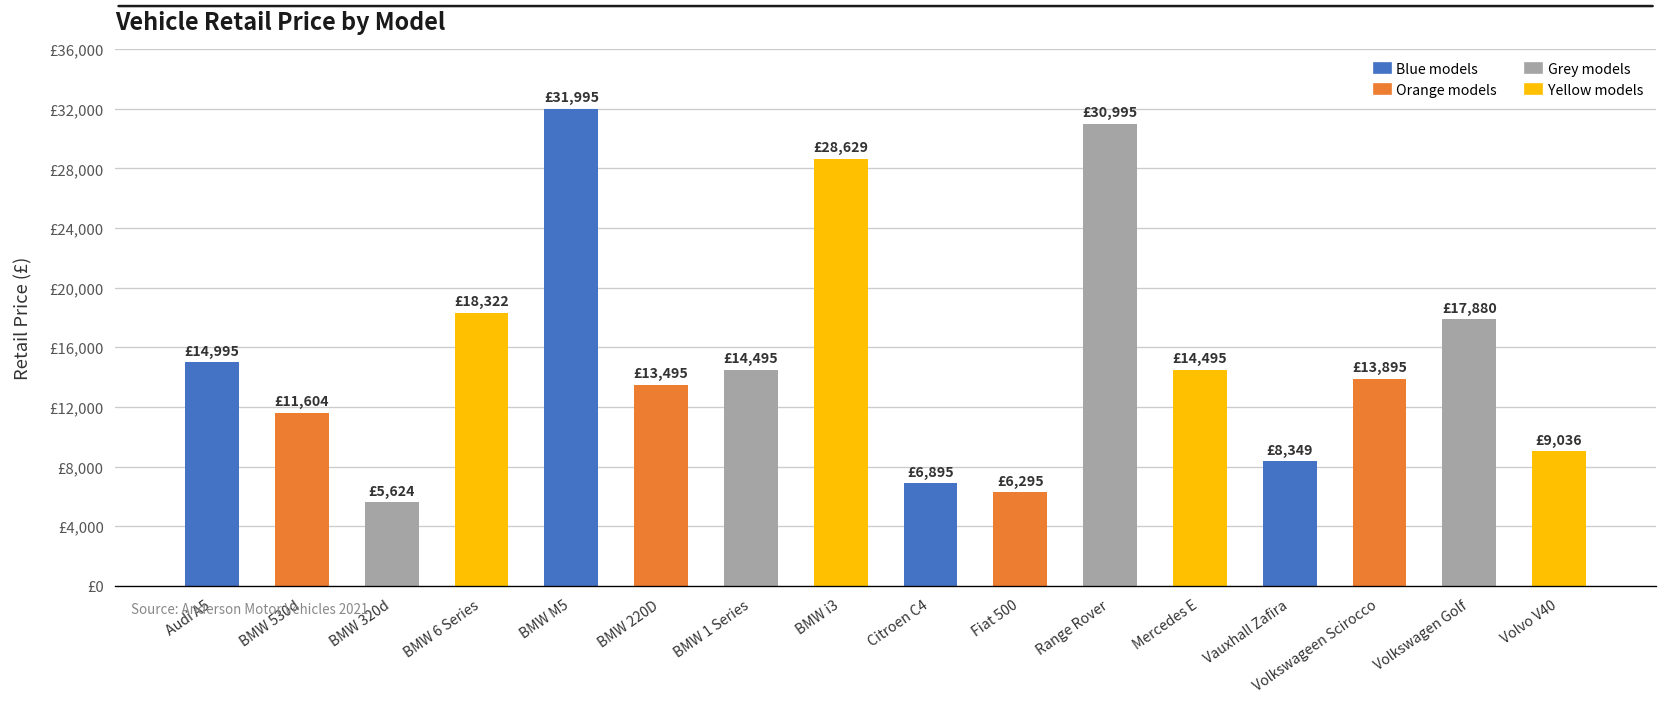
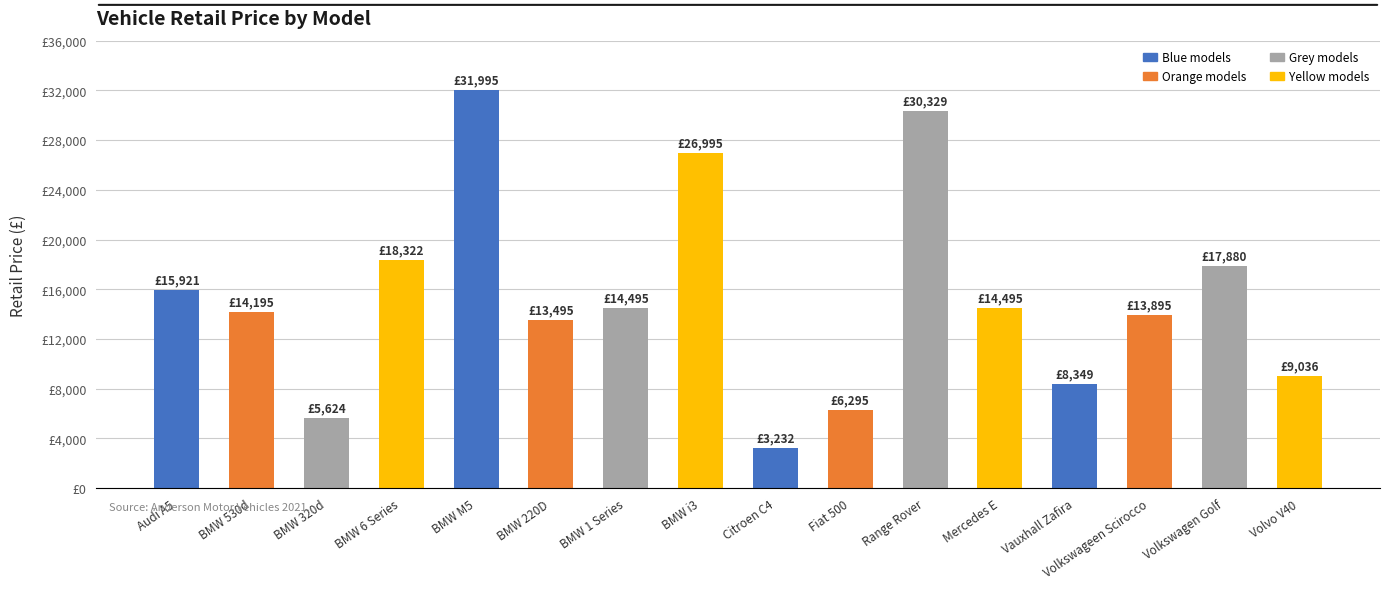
Audi A5: £14,995 -> £15,921
BMW 530d: £11,604 -> £14,195
BMW i3: £28,629 -> £26,995
Citroen C4: £6,895 -> £3,232
Range Rover: £30,995 -> £30,329
